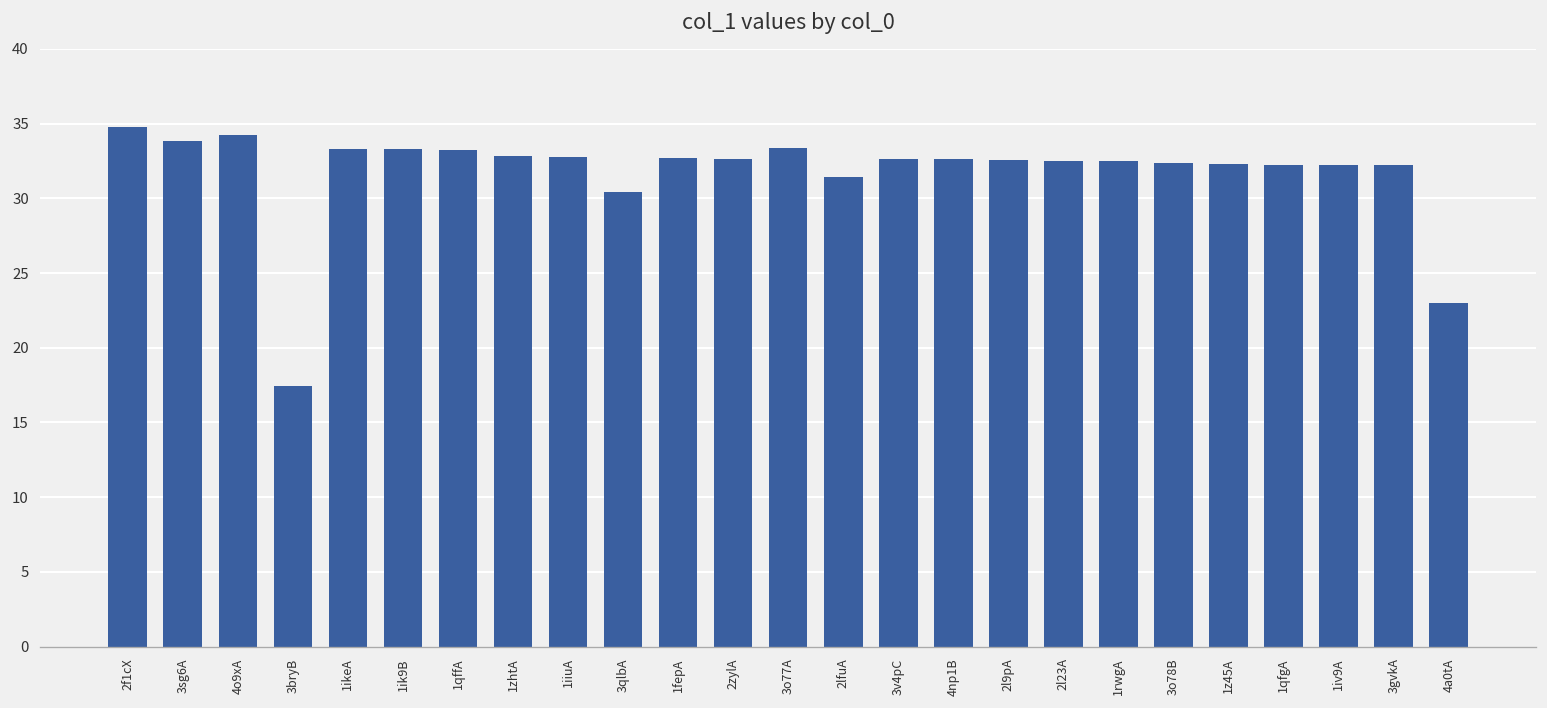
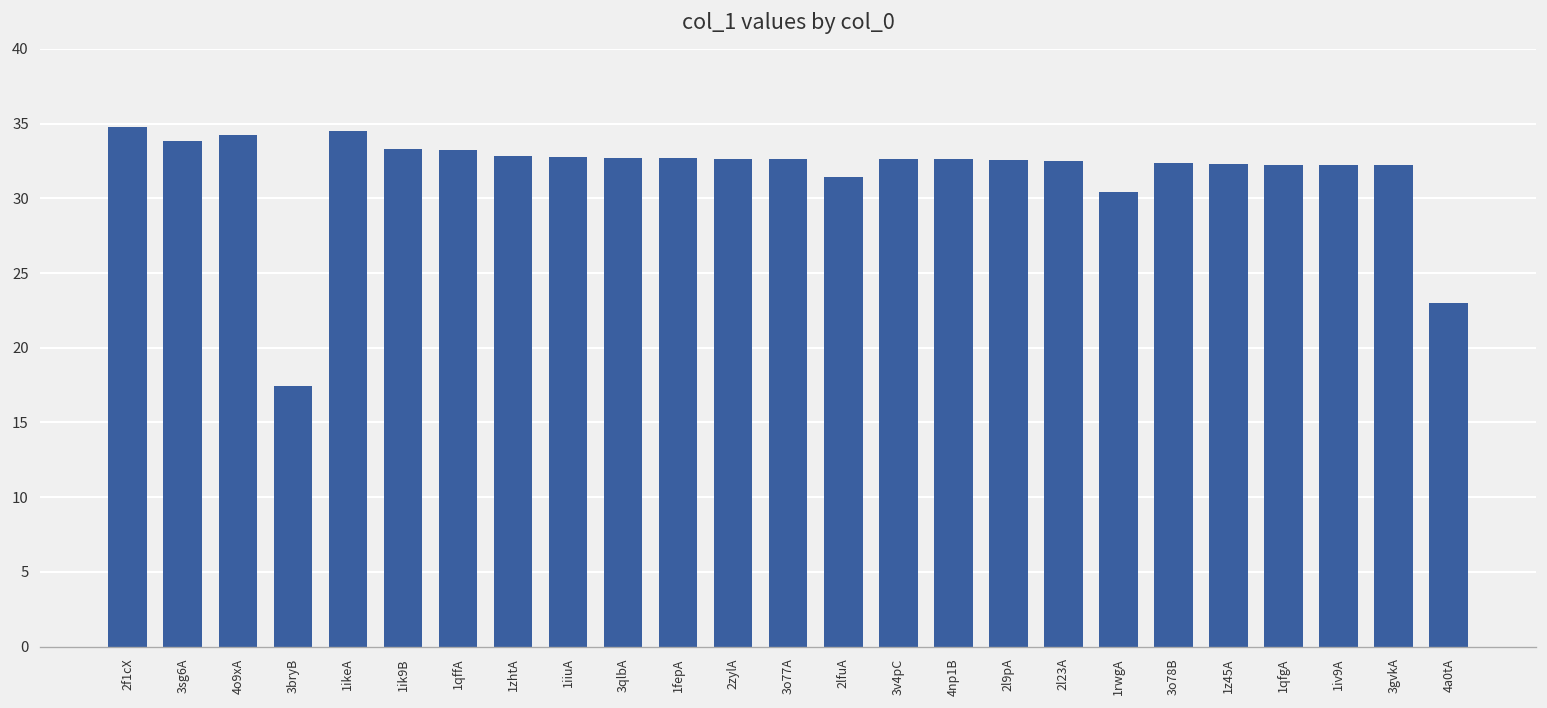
1ikeA: 33.3 -> 34.5
3qlbA: 30.4 -> 32.7
3o77A: 33.3 -> 32.6
1rwgA: 32.5 -> 30.4
